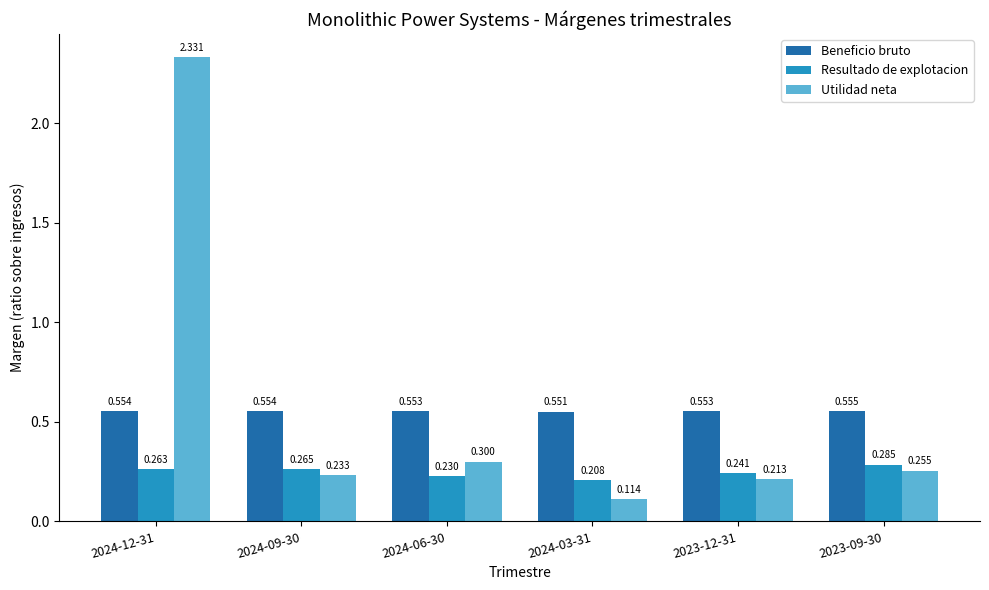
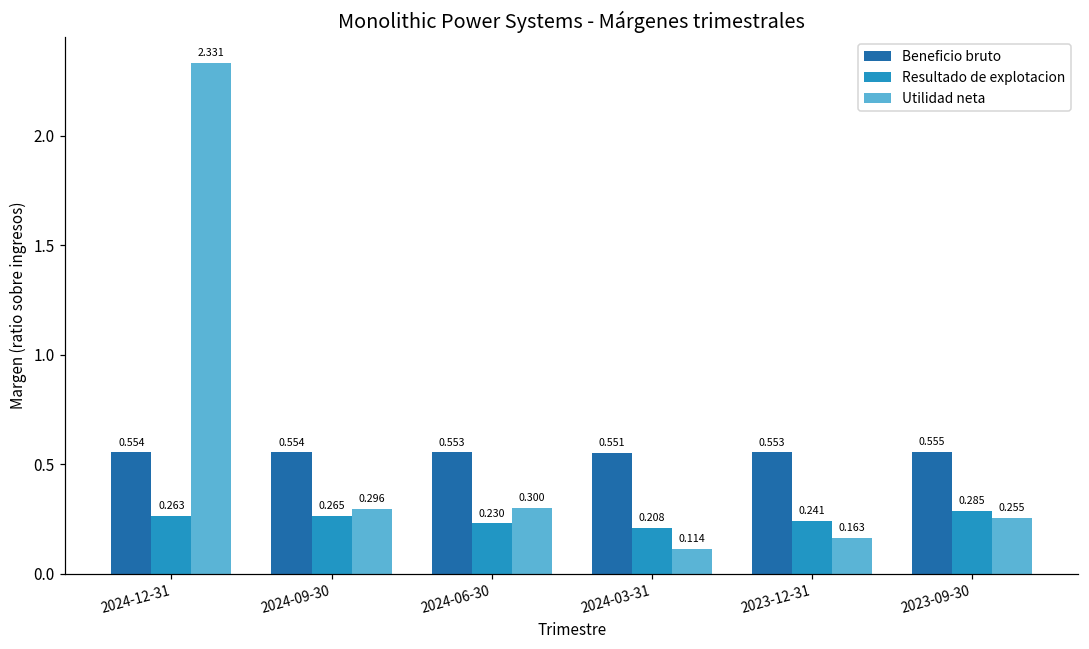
Utilidad neta, 2024-09-30: 0.233 -> 0.296
Utilidad neta, 2023-12-31: 0.213 -> 0.163
